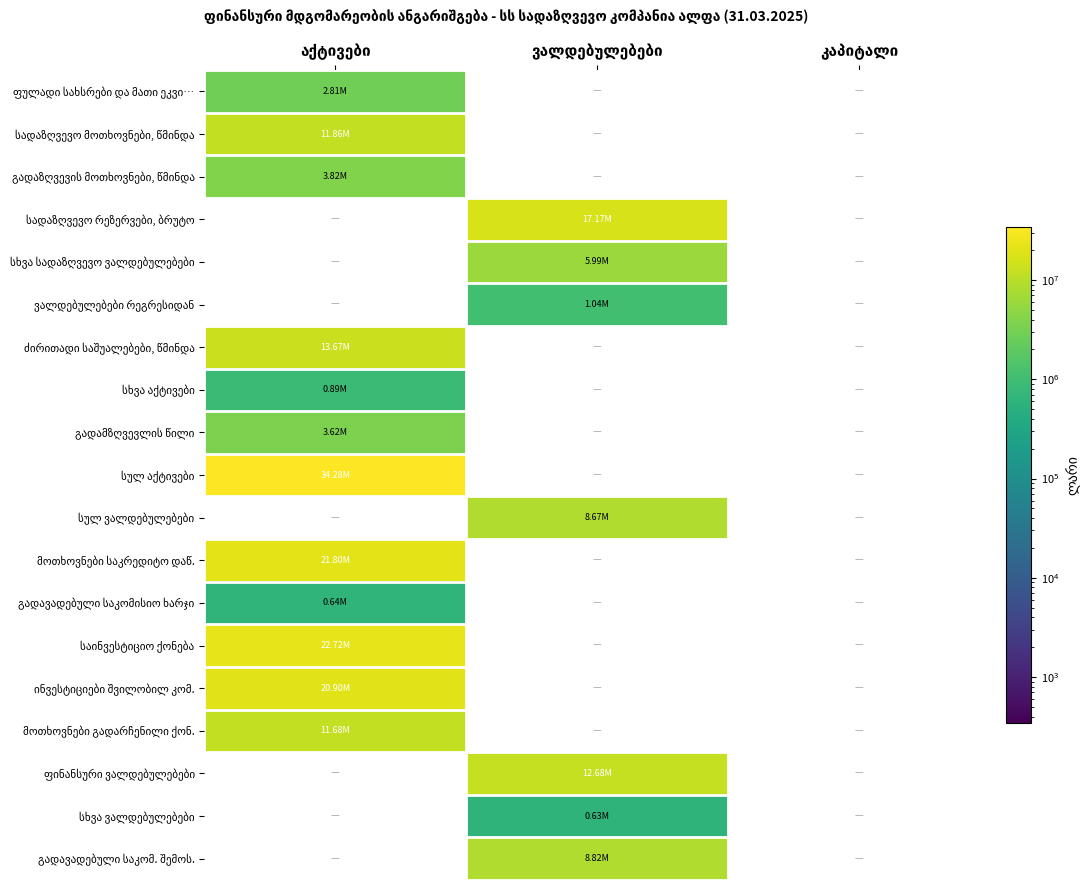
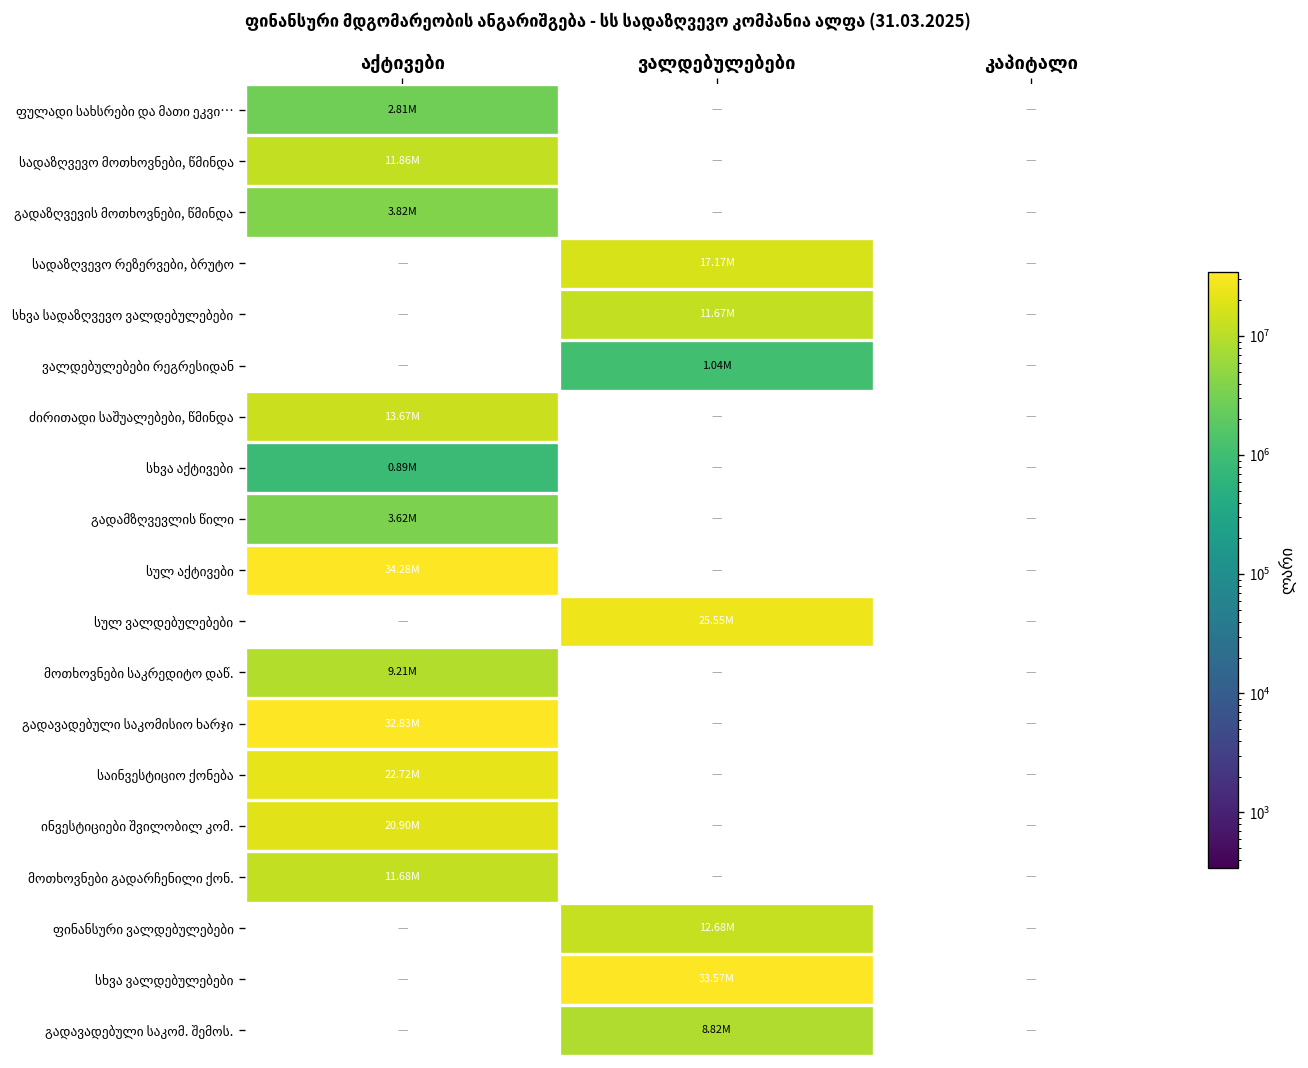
სხვა სადაზღვევო ვალდებულებები, ვალდებულებები: 5.99M -> 11.67M
სულ ვალდებულებები, ვალდებულებები: 8.67M -> 25.55M
მოთხოვნები საკრედიტო დაწ., აქტივები: 21.80M -> 9.21M
გადავადებული საკომისიო ხარჯი, აქტივები: 0.64M -> 32.83M
სხვა ვალდებულებები, ვალდებულებები: 0.63M -> 33.57M
